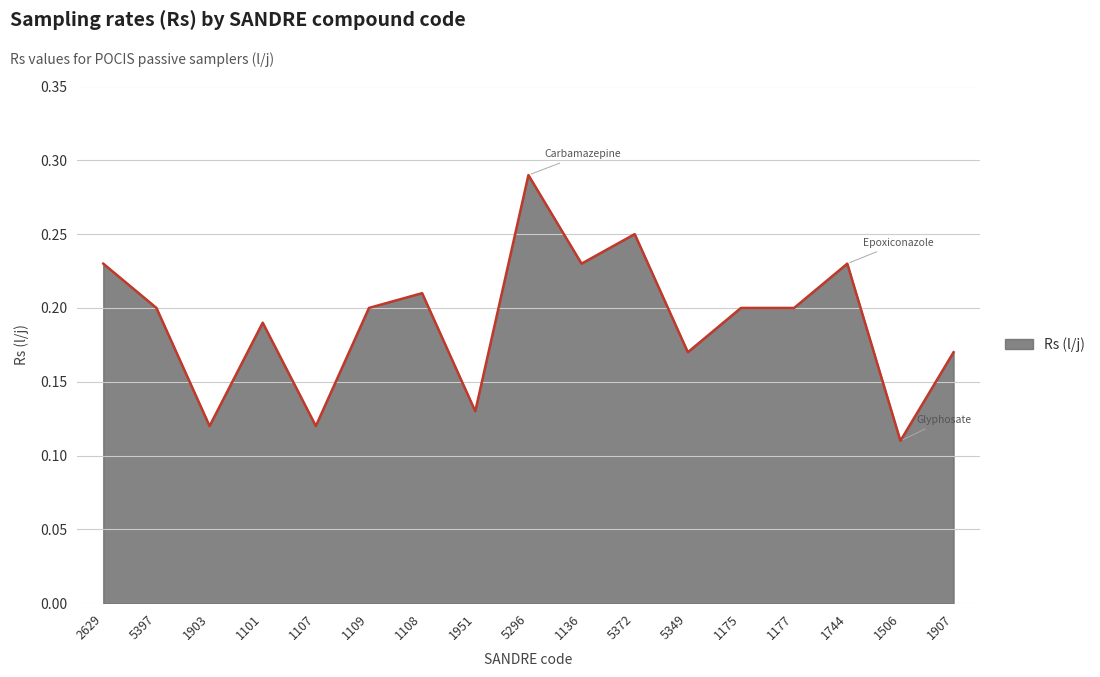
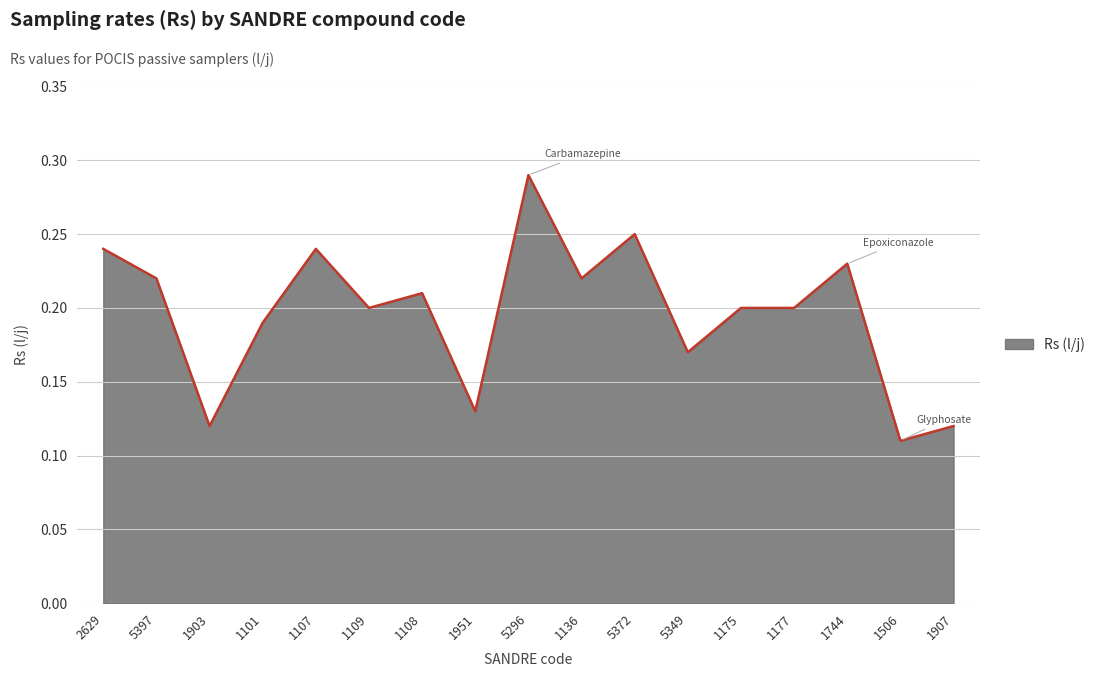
2629: 0.23 -> 0.24
5397: 0.20 -> 0.22
1107: 0.12 -> 0.24
1136: 0.23 -> 0.22
1907: 0.17 -> 0.12
